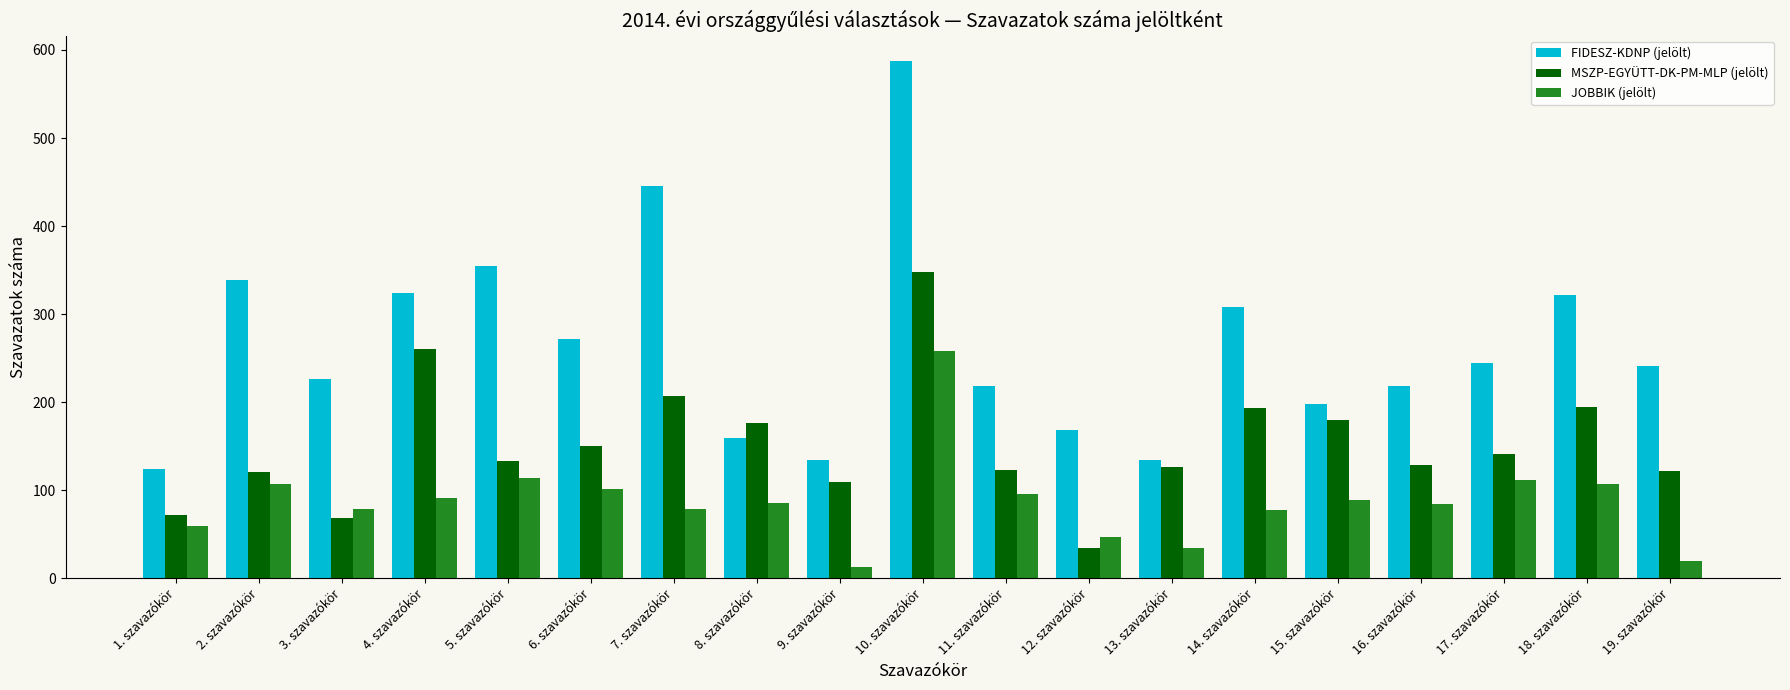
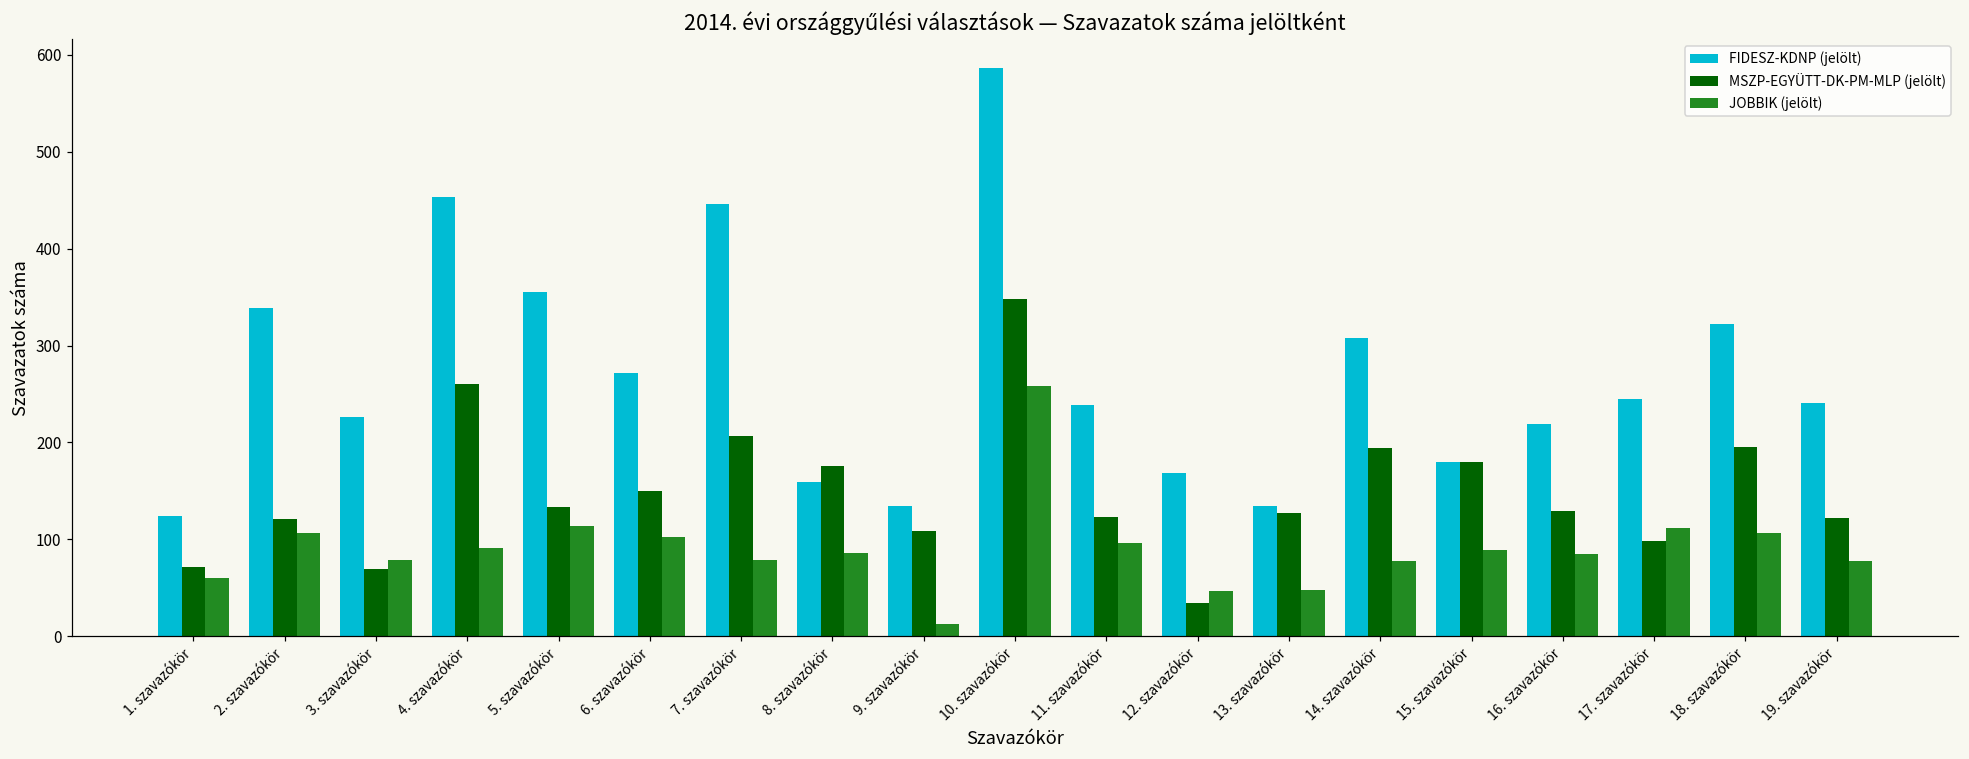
FIDESZ-KDNP (jelölt), 4. szavazókör: 320 -> 450
FIDESZ-KDNP (jelölt), 11. szavazókör: 220 -> 240
JOBBIK (jelölt), 13. szavazókör: 40 -> 50
FIDESZ-KDNP (jelölt), 15. szavazókör: 200 -> 180
MSZP-EGYÜTT-DK-PM-MLP (jelölt), 17. szavazókör: 140 -> 100
JOBBIK (jelölt), 19. szavazókör: 20 -> 80
